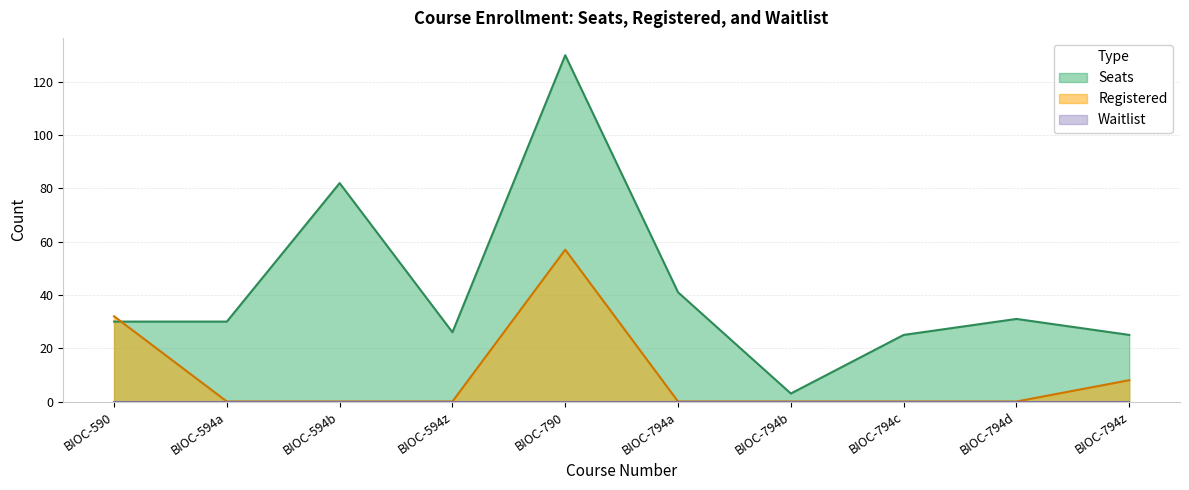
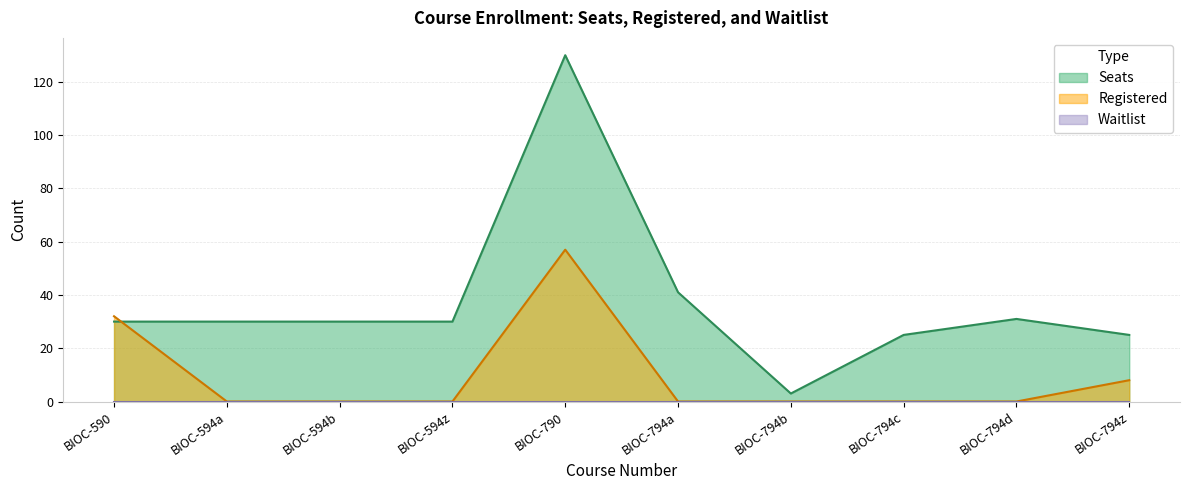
Seats, BIOC-594b: 82 -> 30
Seats, BIOC-594z: 26 -> 30
